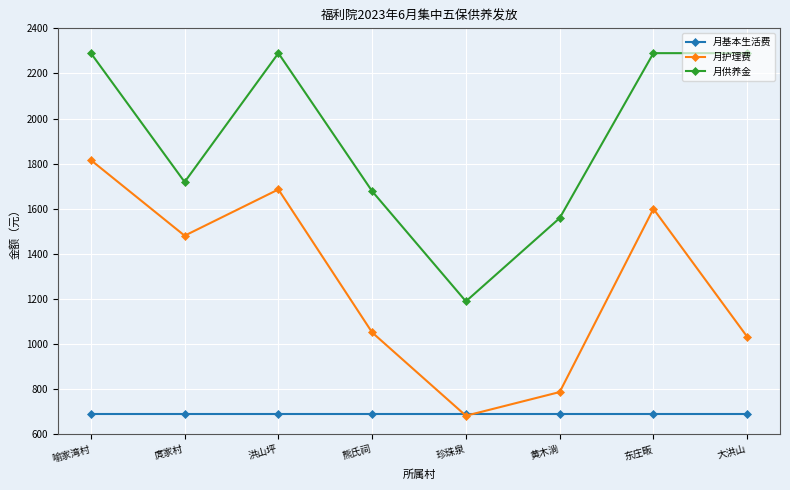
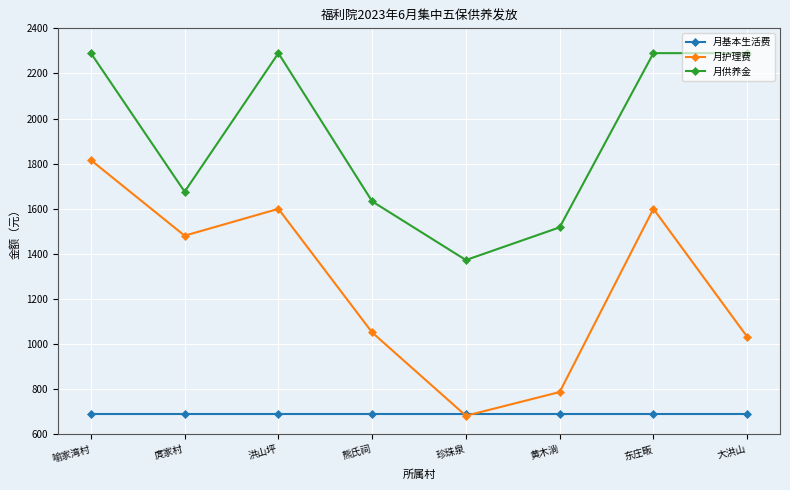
月供养金, 庹家村: 1720 -> 1680
月护理费, 洪山坪: 1690 -> 1600
月供养金, 熊氏祠: 1680 -> 1630
月供养金, 珍珠泉: 1190 -> 1370
月供养金, 黄木淌: 1560 -> 1520
